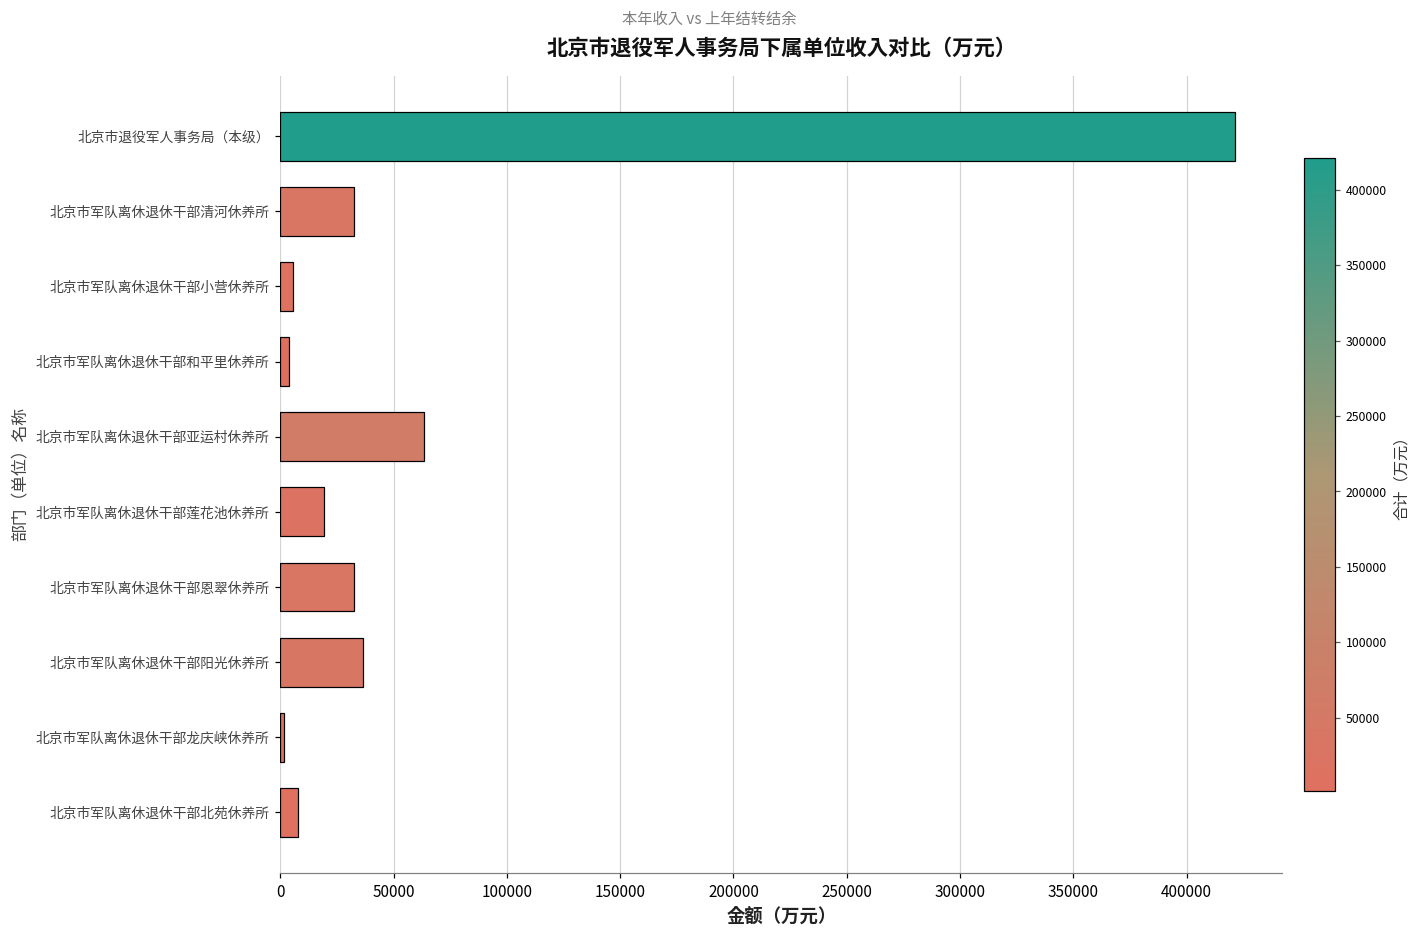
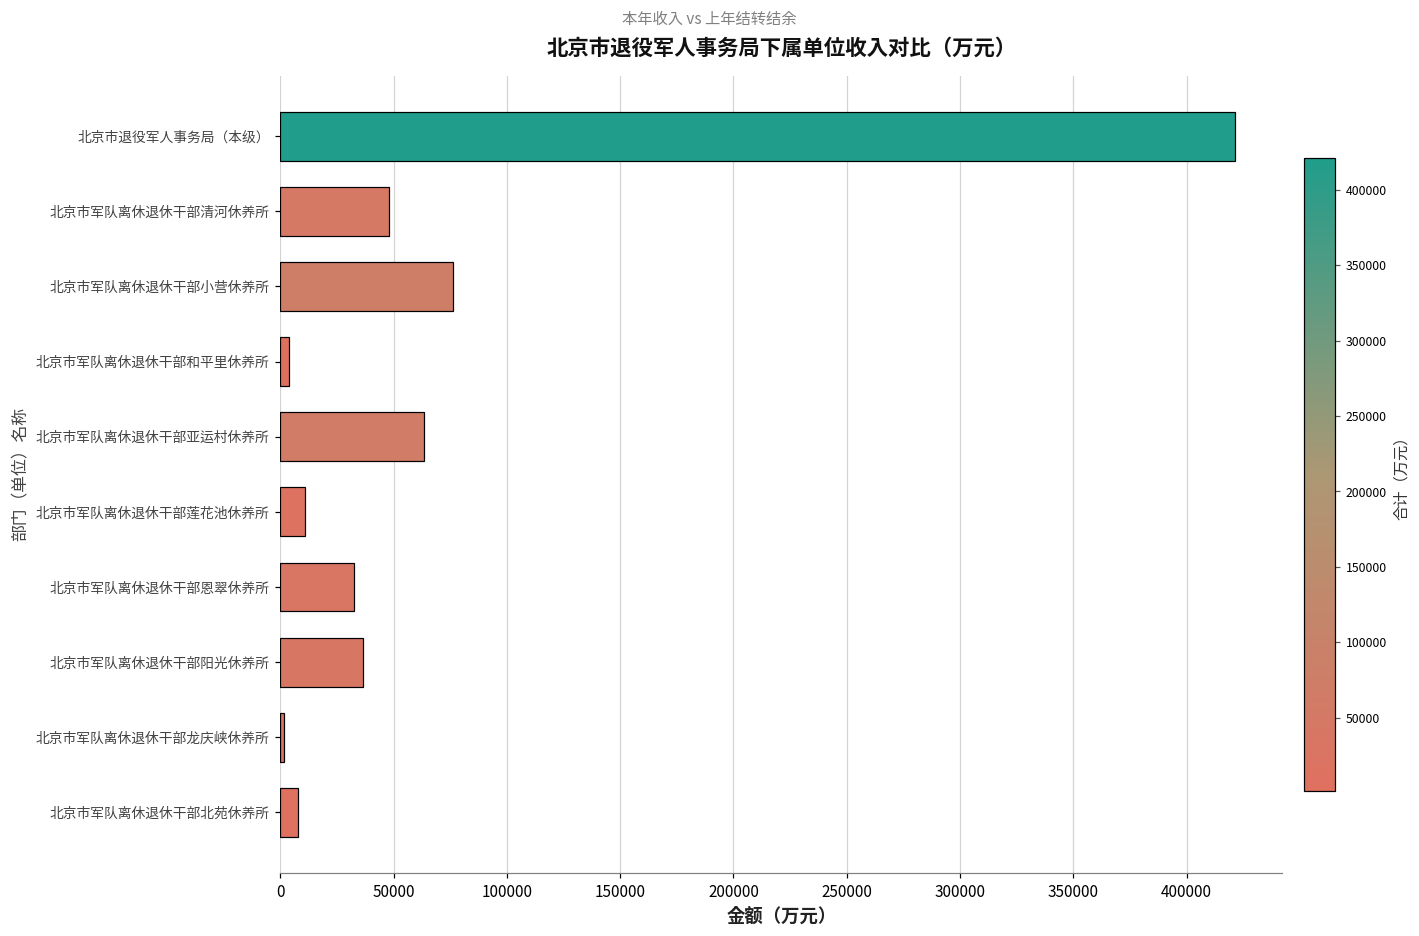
北京市军队离休退休干部清河休养所: 33000 -> 48000
北京市军队离休退休干部小营休养所: 6000 -> 76000
北京市军队离休退休干部莲花池休养所: 19000 -> 11000
